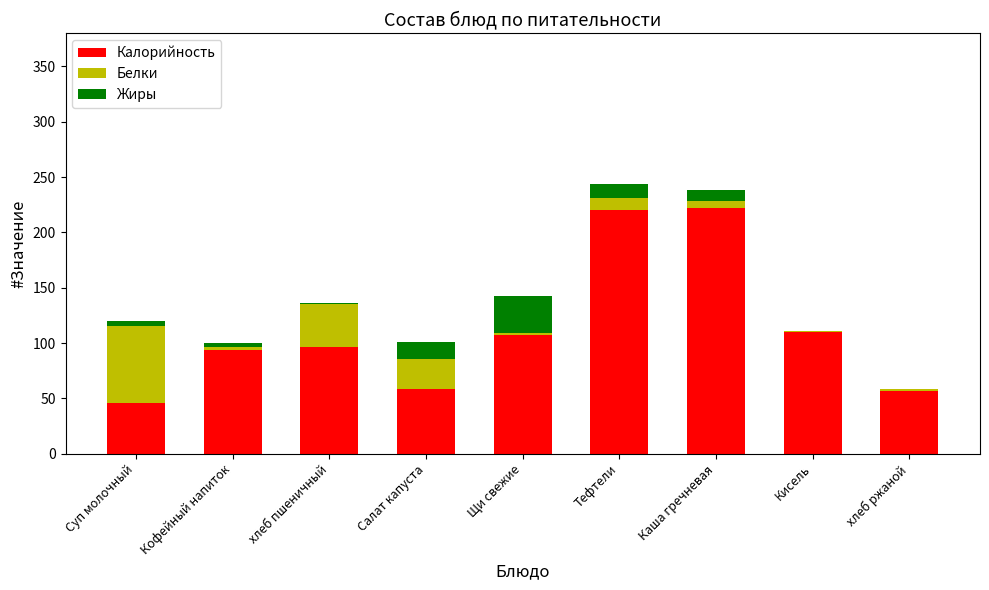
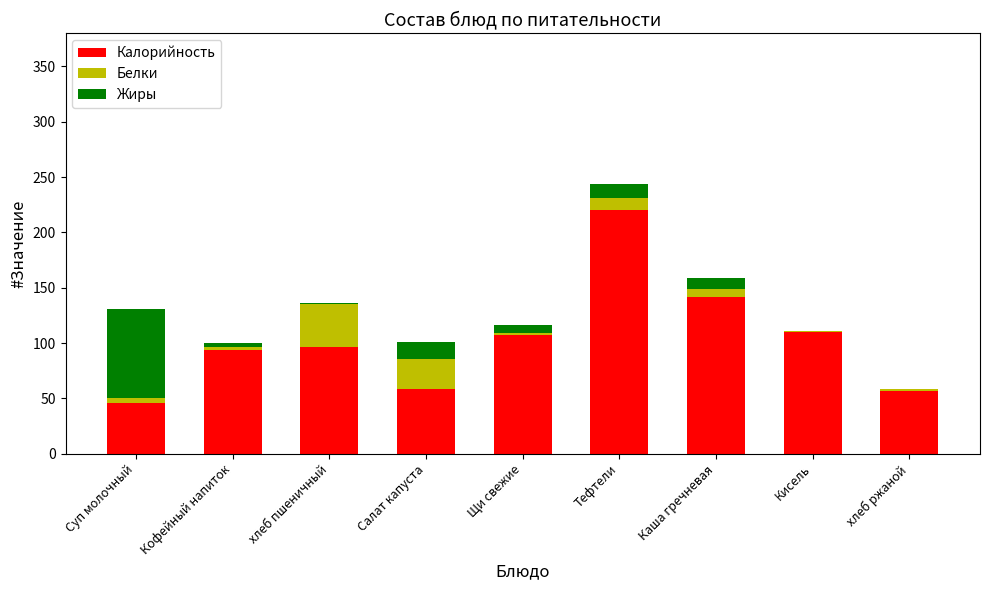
Белки, Суп молочный: 70 -> 4
Жиры, Суп молочный: 4 -> 80
Жиры, Щи свежие: 34 -> 7
Калорийность, Каша гречневая: 222 -> 142
